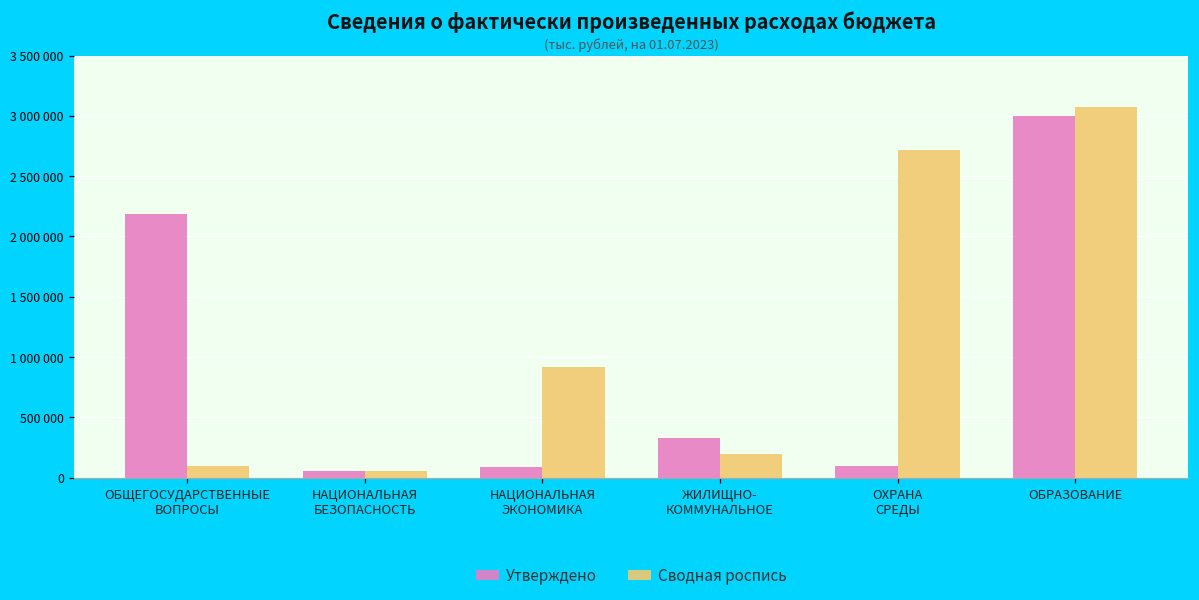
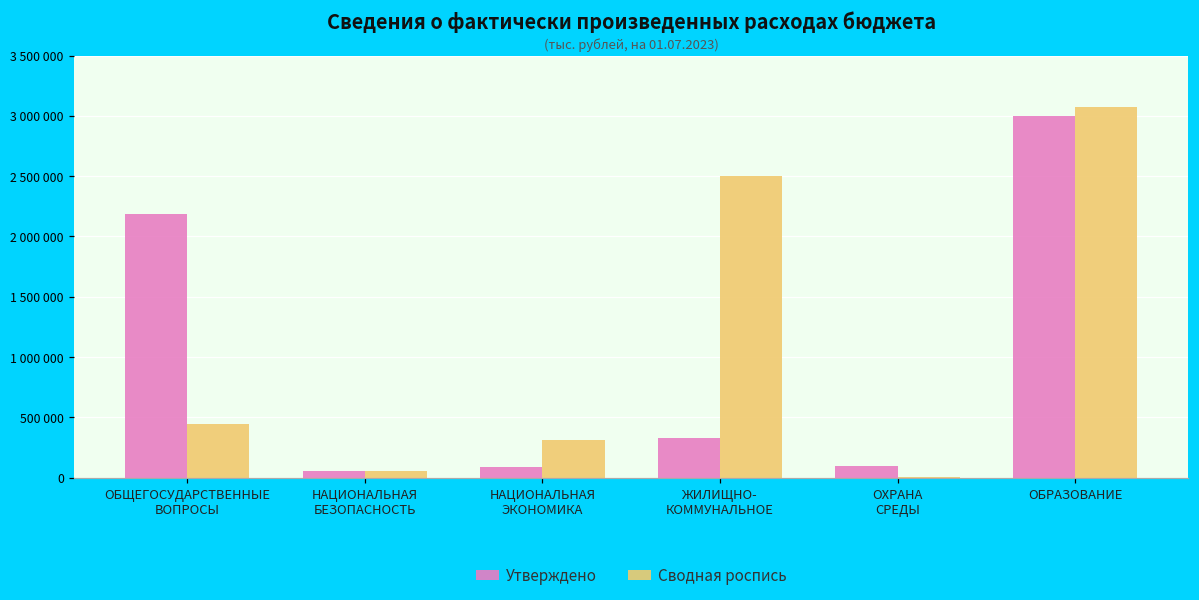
Сводная роспись, ОБЩЕГОСУДАРСТВЕННЫЕ ВОПРОСЫ: 100000 -> 450000
Сводная роспись, НАЦИОНАЛЬНАЯ ЭКОНОМИКА: 920000 -> 320000
Сводная роспись, ЖИЛИЩНО- КОММУНАЛЬНОЕ: 200000 -> 2500000
Сводная роспись, ОХРАНА СРЕДЫ: 2720000 -> 0
